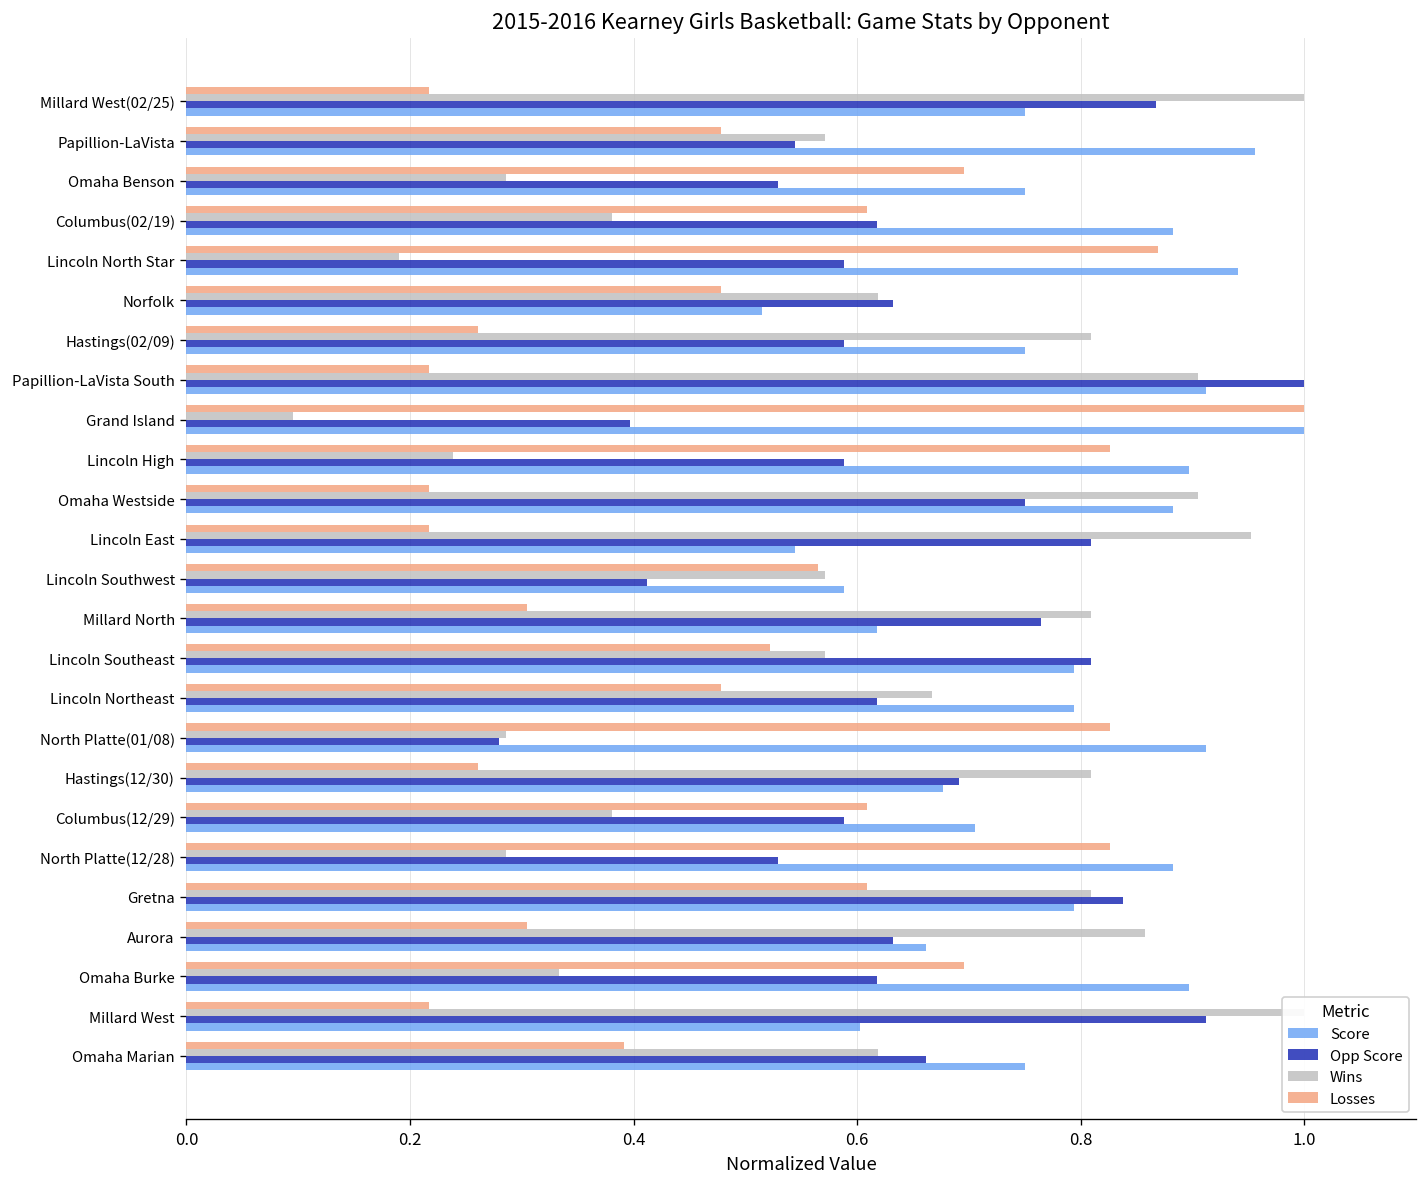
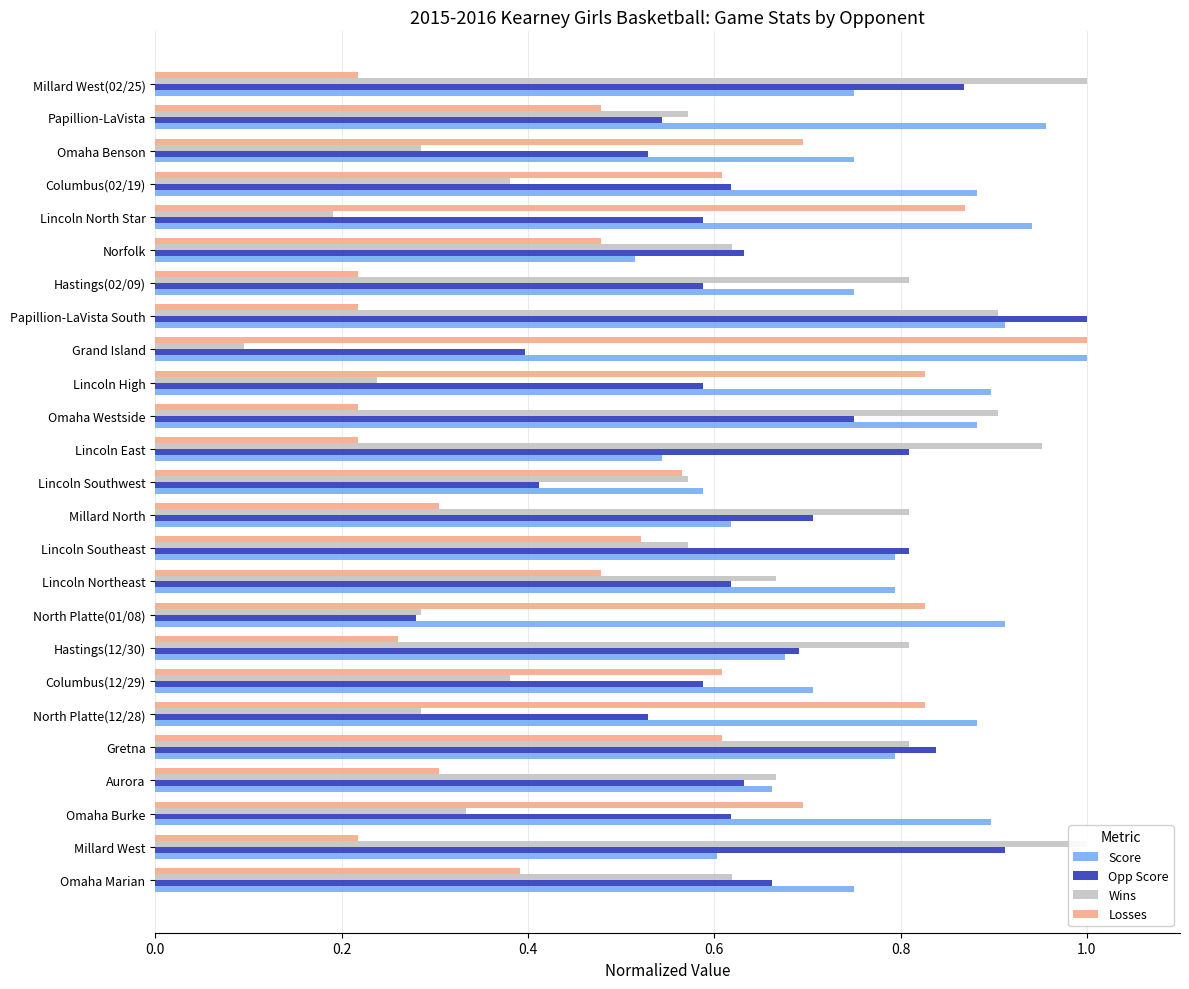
Losses, Hastings(02/09): 0.26 -> 0.22
Opp Score, Millard North: 0.76 -> 0.71
Wins, Aurora: 0.86 -> 0.67
